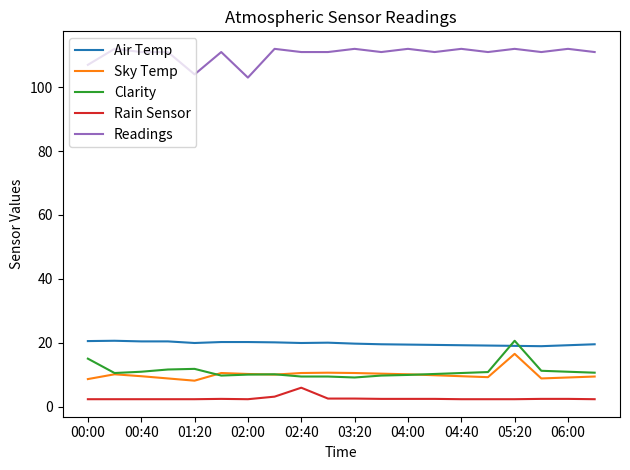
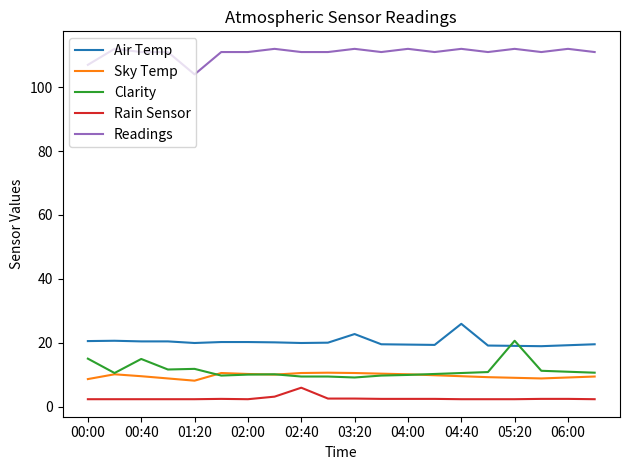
Clarity, 00:40: 11 -> 15
Readings, 02:00: 103 -> 111
Air Temp, 03:20: 20 -> 23
Air Temp, 04:40: 19 -> 26
Sky Temp, 05:20: 17 -> 9
